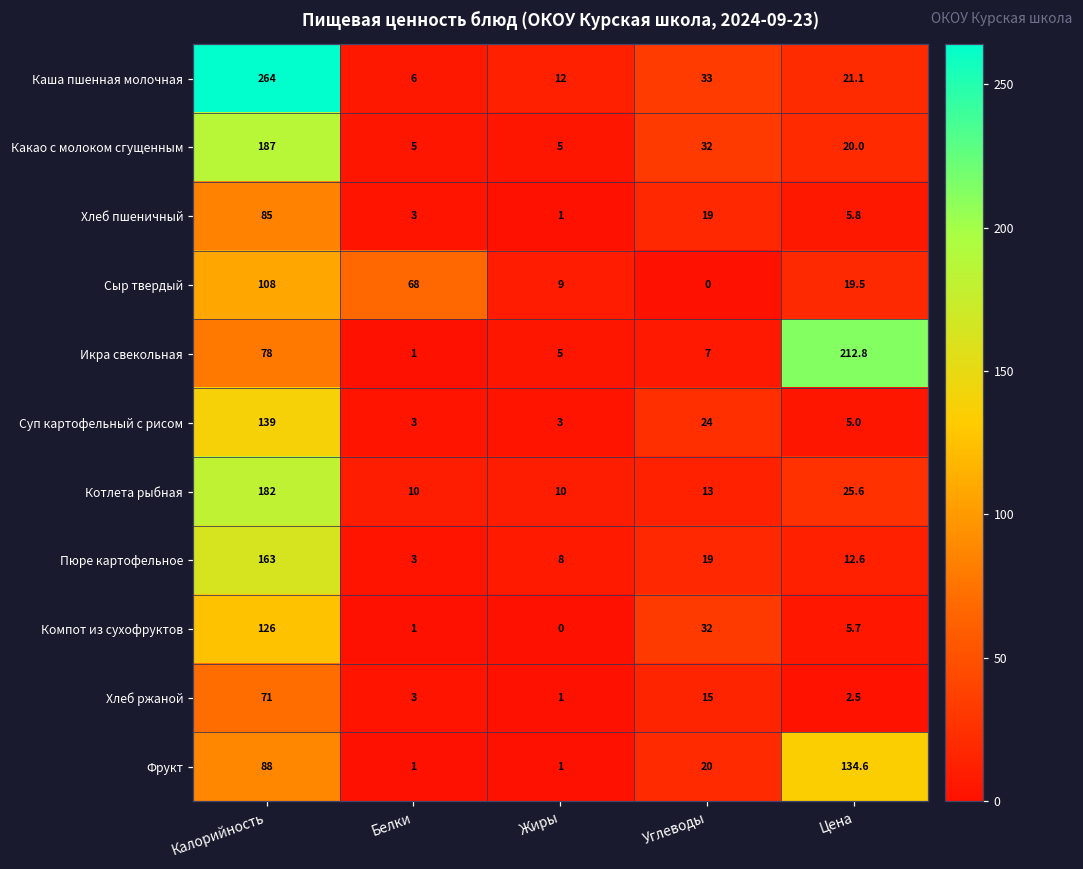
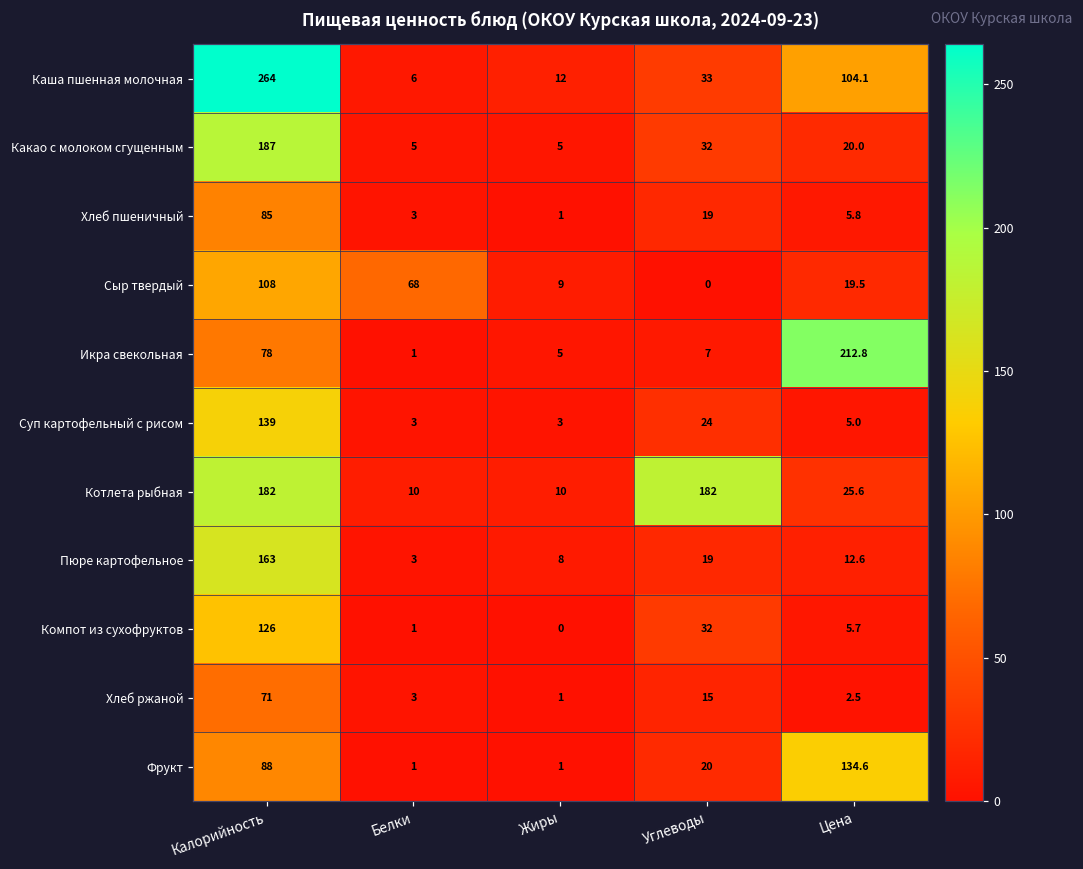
Каша пшенная молочная, Цена: 21.1 -> 104.1
Котлета рыбная, Углеводы: 13 -> 182
